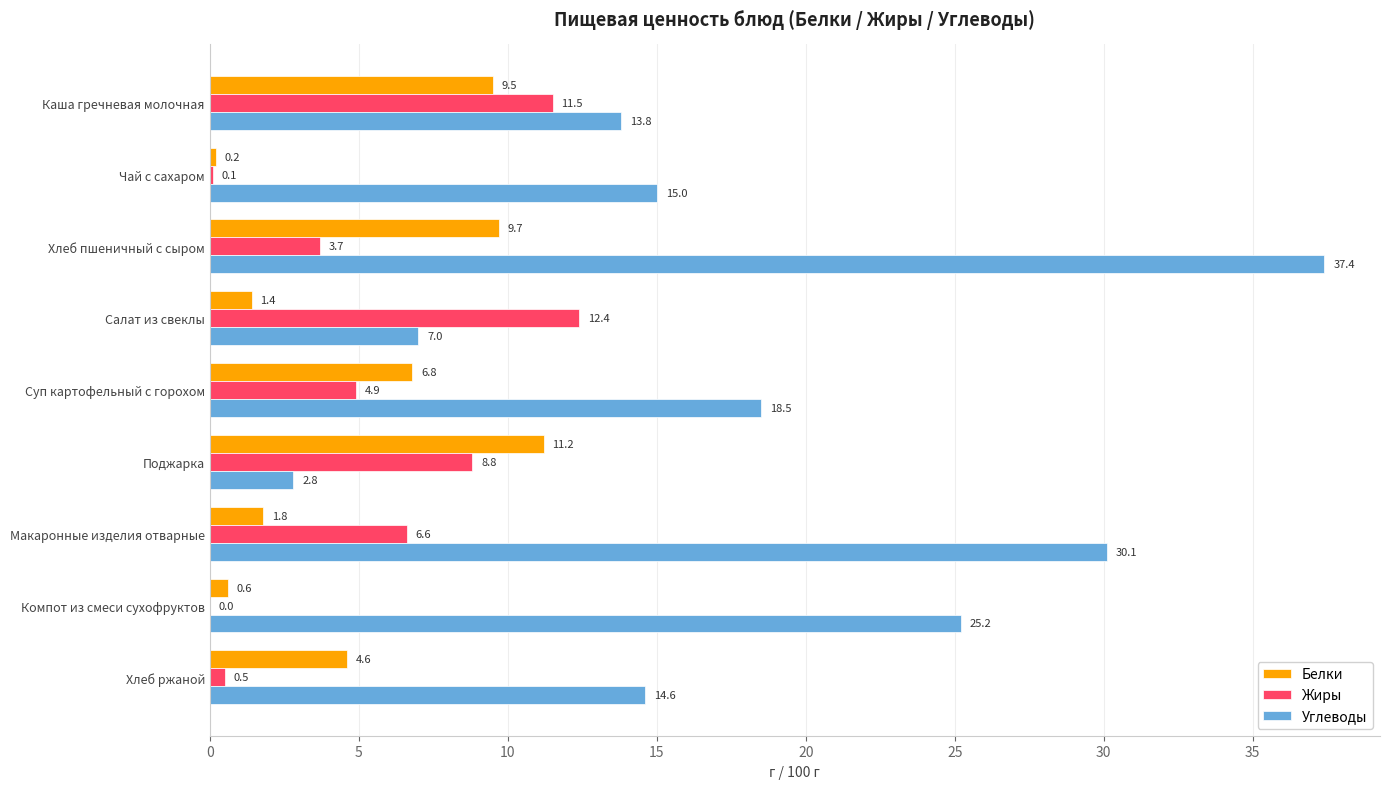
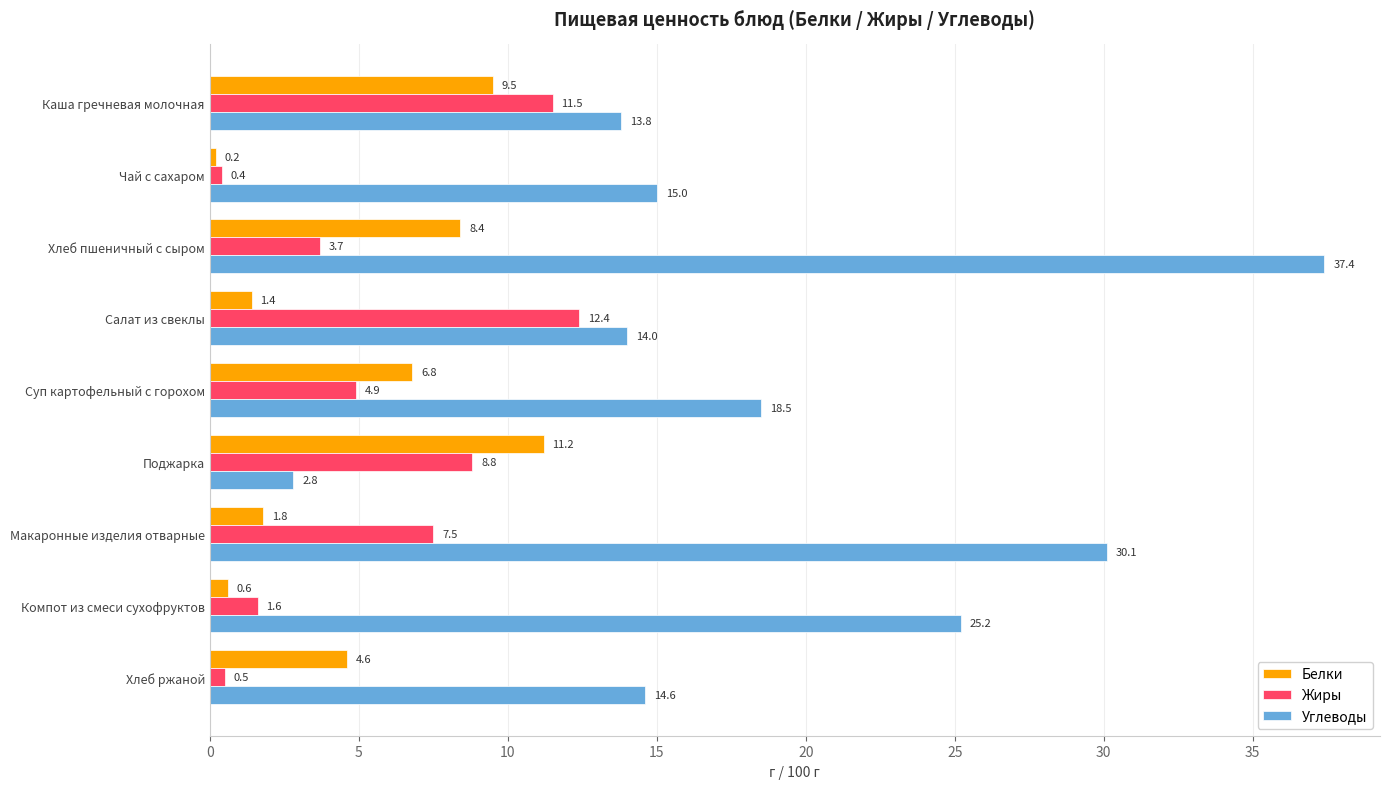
Жиры, Чай с сахаром: 0.1 -> 0.4
Белки, Хлеб пшеничный с сыром: 9.7 -> 8.4
Углеводы, Салат из свеклы: 7.0 -> 14.0
Жиры, Макаронные изделия отварные: 6.6 -> 7.5
Жиры, Компот из смеси сухофруктов: 0.0 -> 1.6
